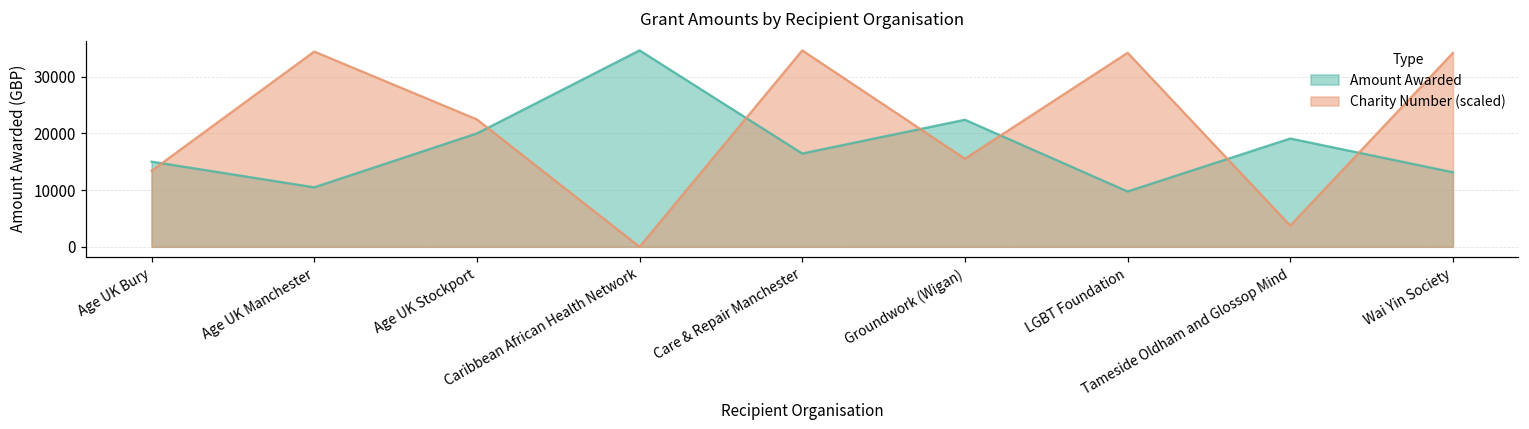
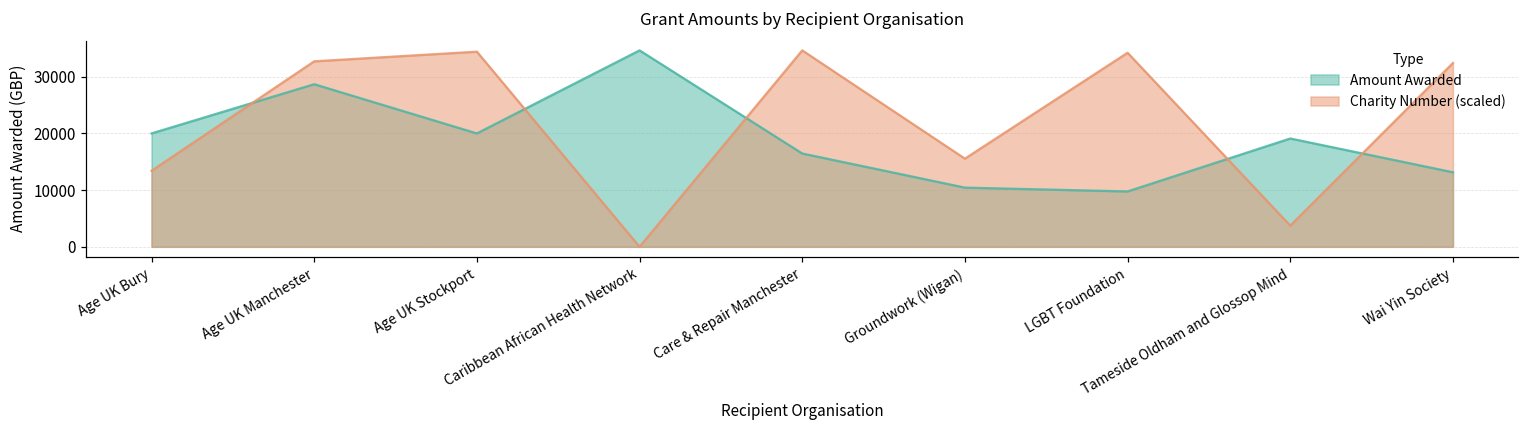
Amount Awarded, Age UK Bury: 15000 -> 20000
Amount Awarded, Age UK Manchester: 10000 -> 29000
Charity Number (scaled), Age UK Manchester: 34000 -> 33000
Charity Number (scaled), Age UK Stockport: 22000 -> 34000
Amount Awarded, Groundwork (Wigan): 22000 -> 10000
Charity Number (scaled), Wai Yin Society: 34000 -> 32000
